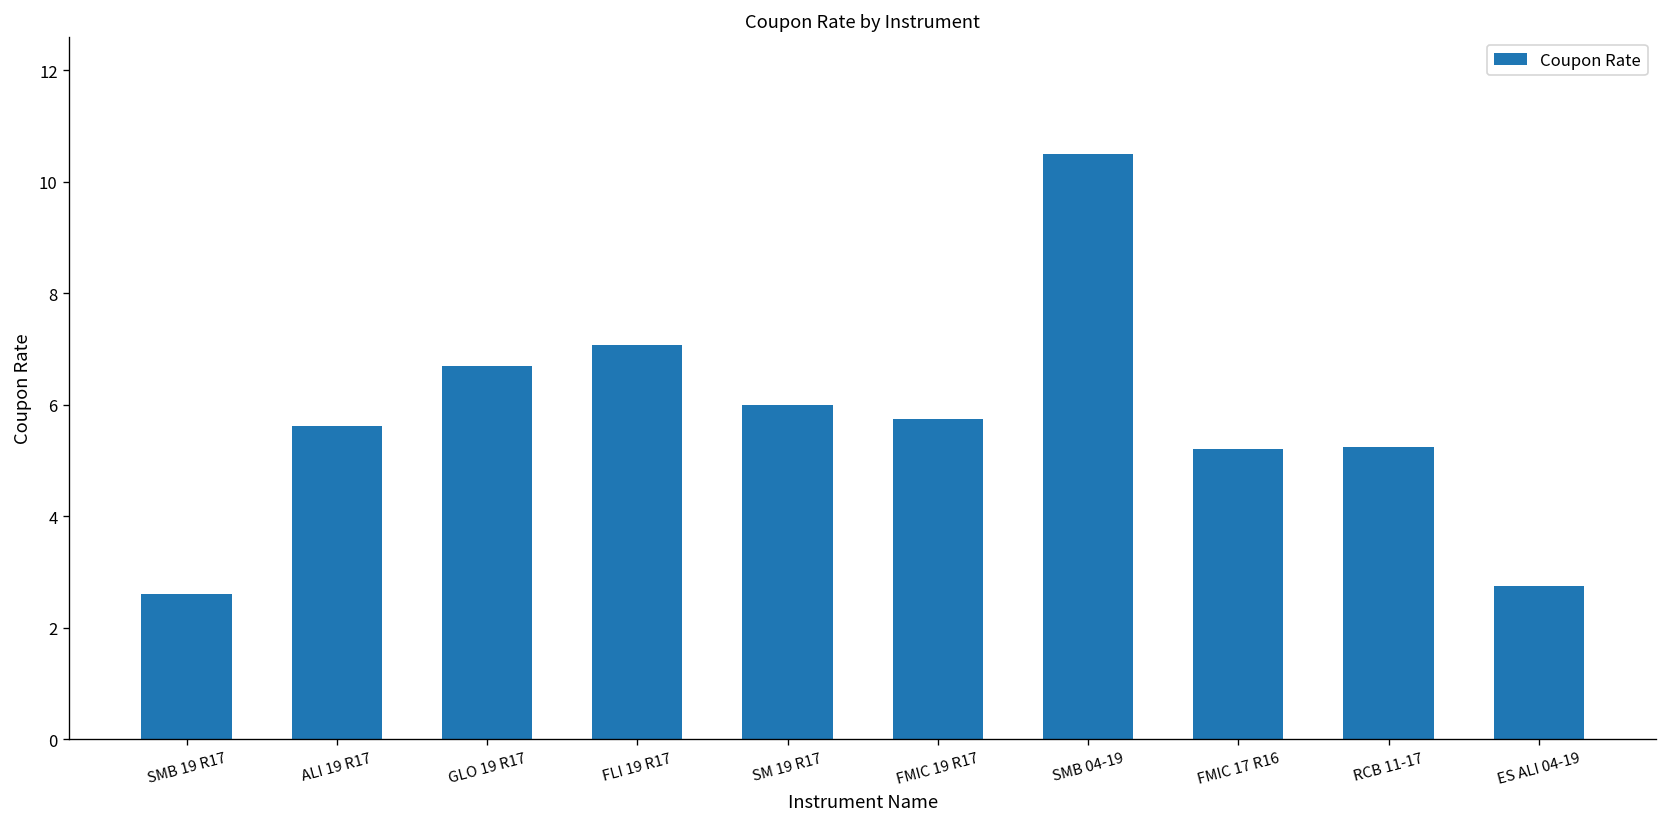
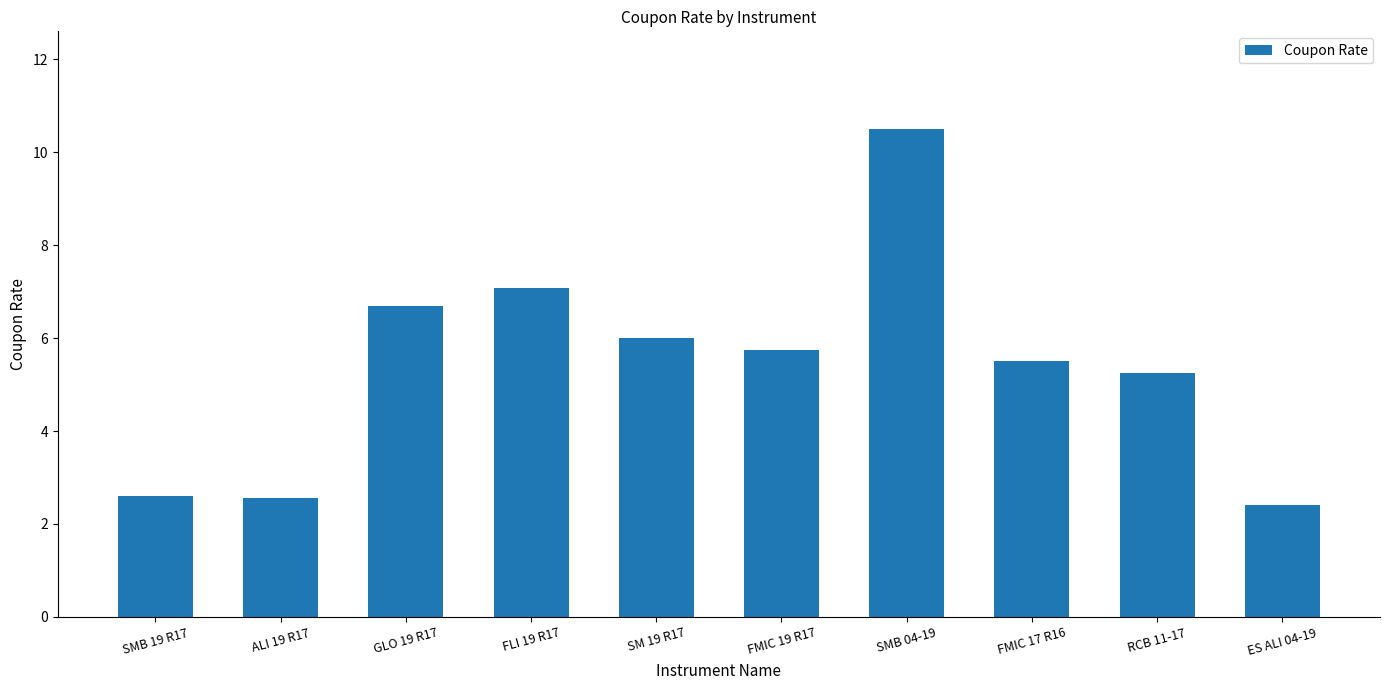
ALI 19 R17: 5.6 -> 2.6
FMIC 17 R16: 5.2 -> 5.5
ES ALI 04-19: 2.8 -> 2.4
